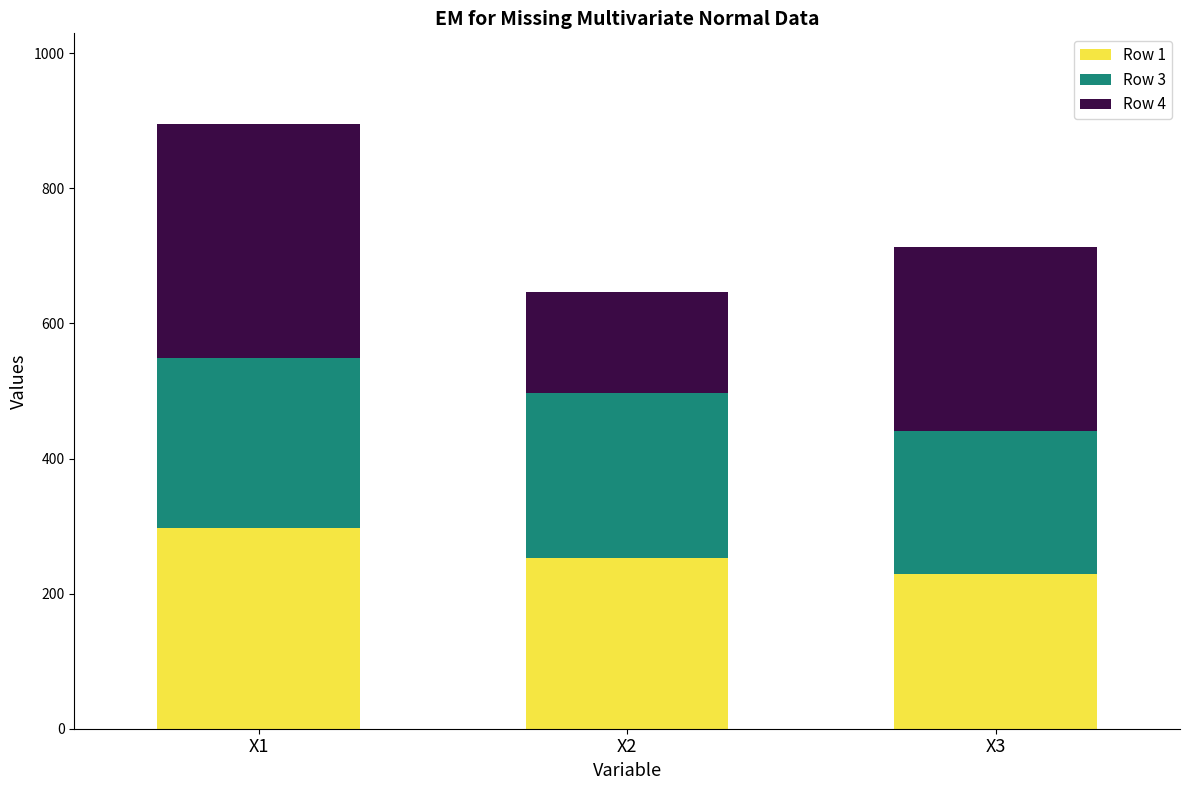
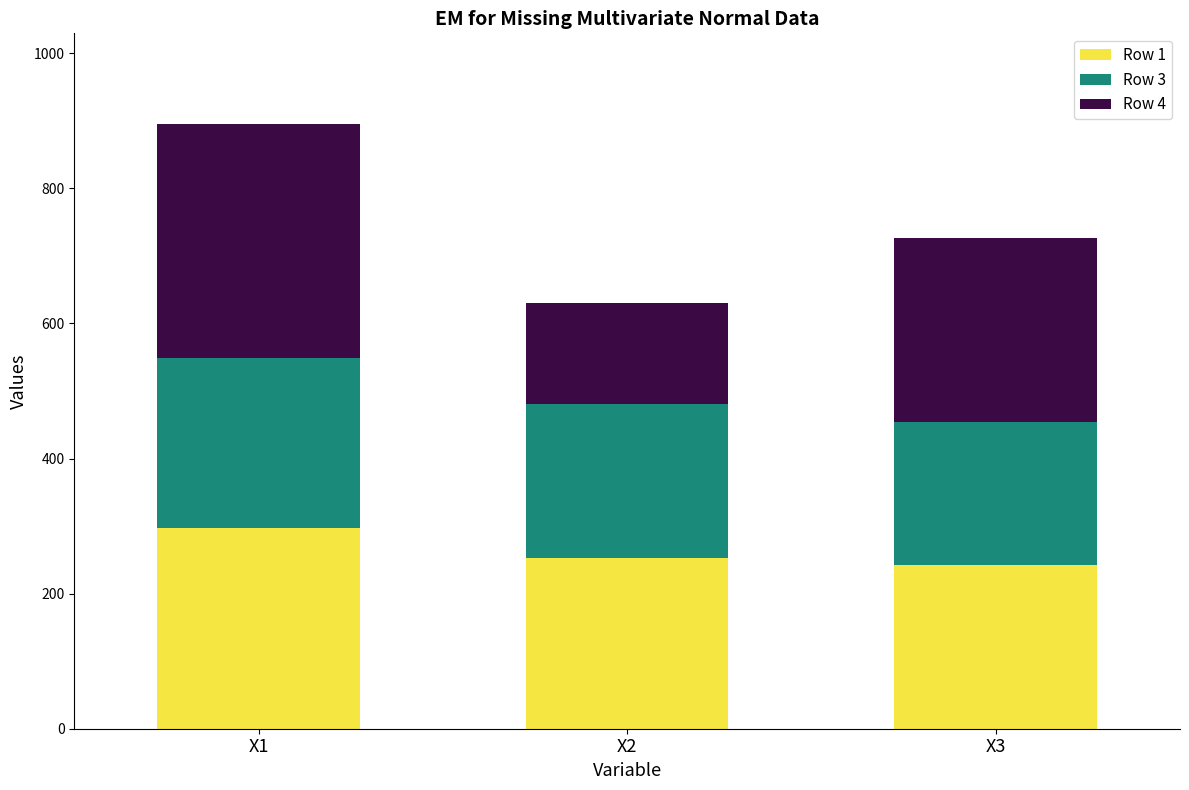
Row 3, X2: 240 -> 230
Row 1, X3: 230 -> 240
